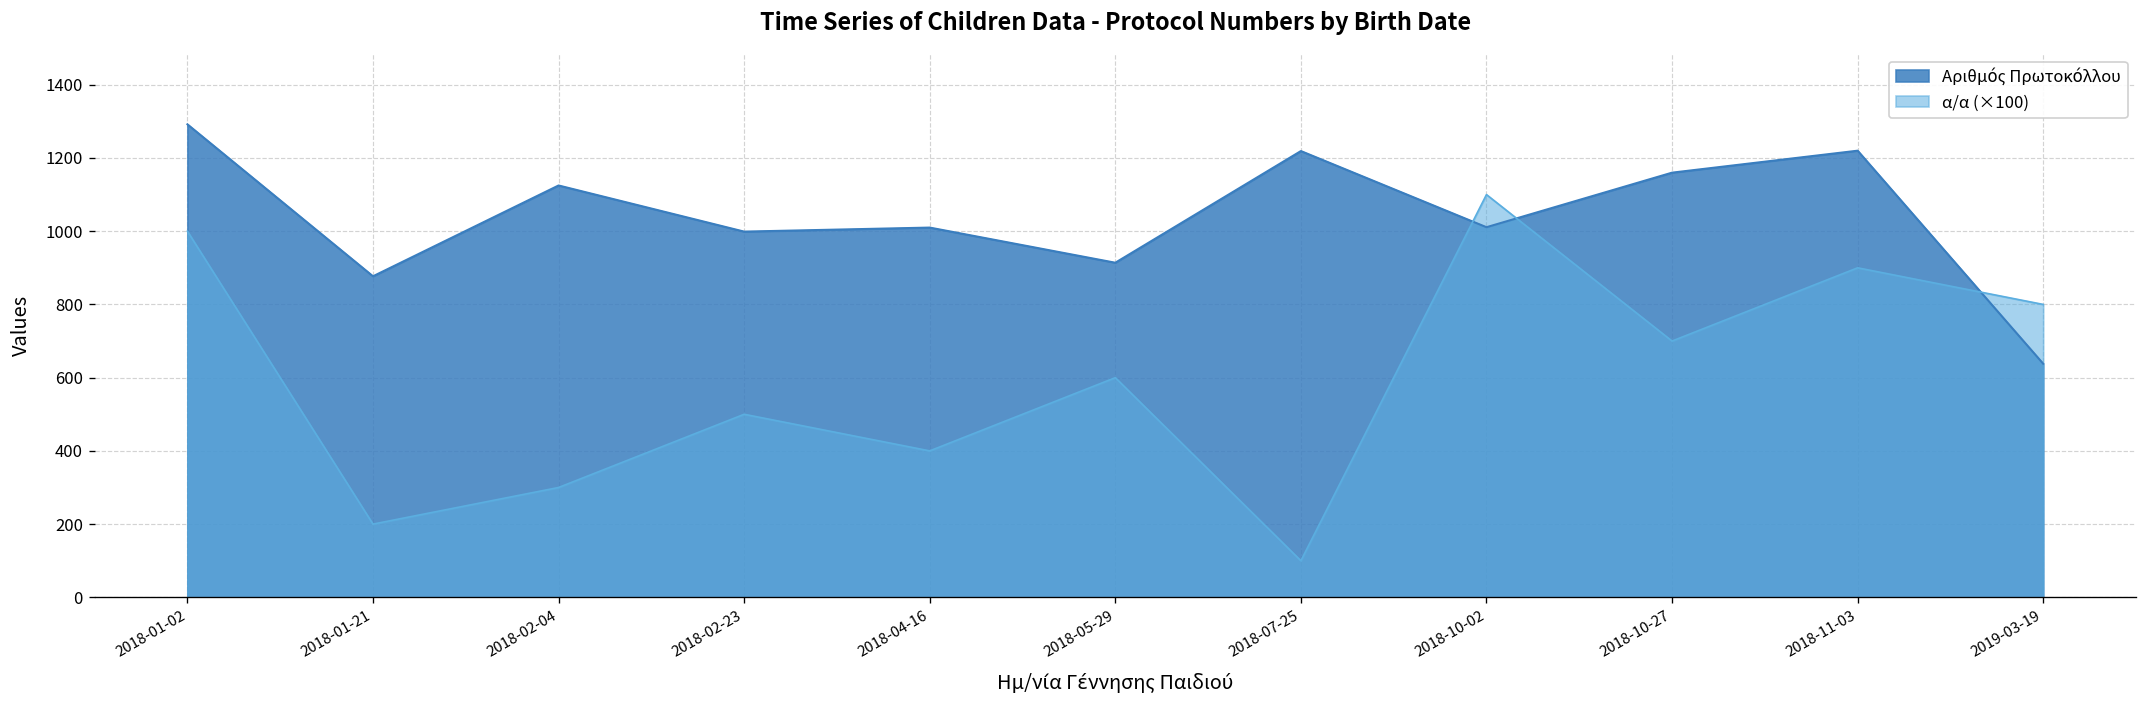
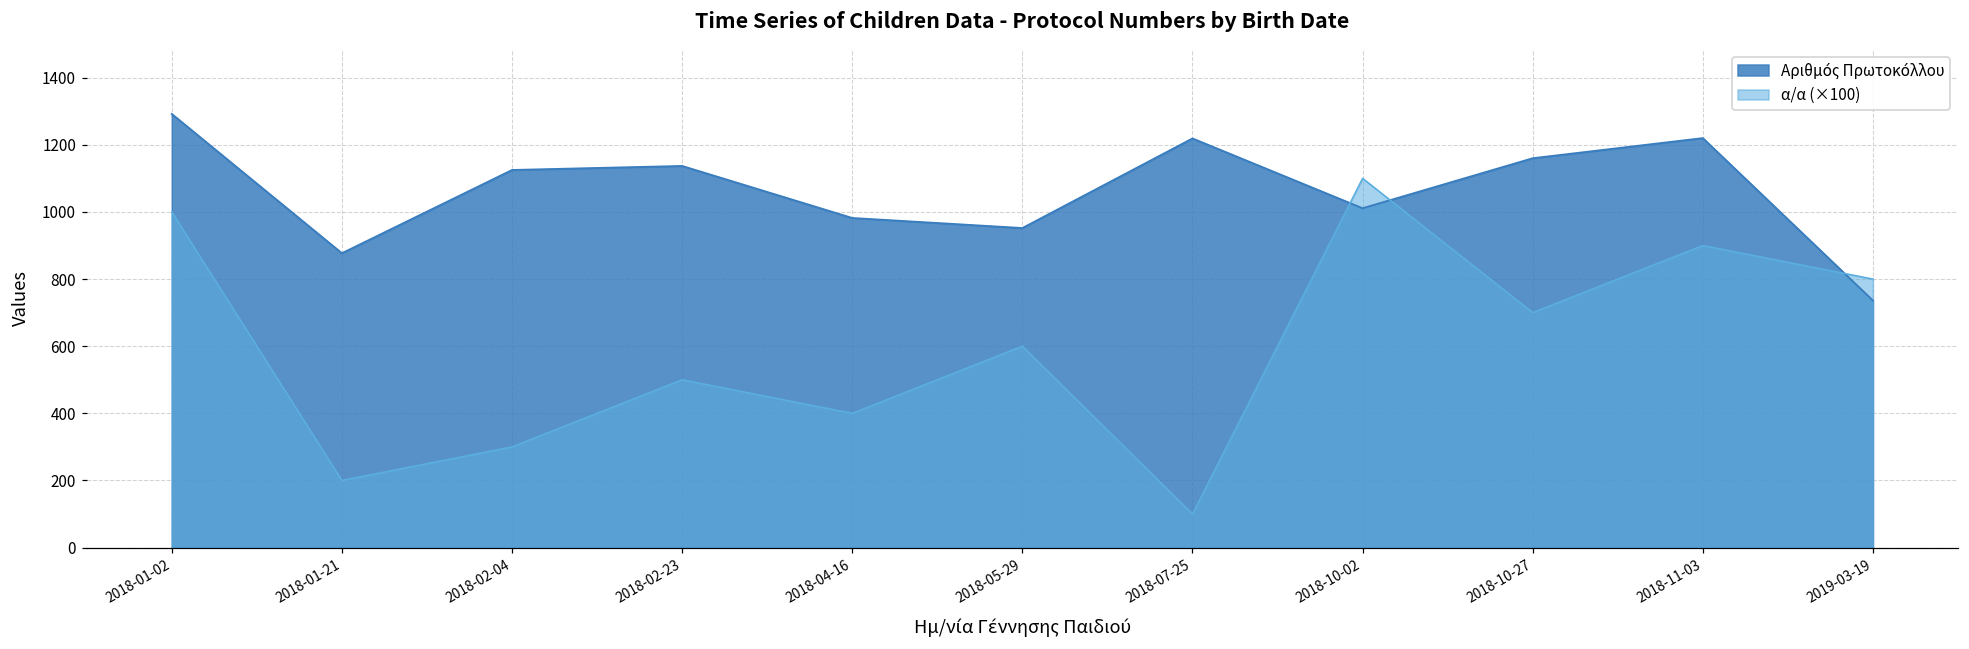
Αριθμός Πρωτοκόλλου, 2018-02-23: 1000 -> 1140
Αριθμός Πρωτοκόλλου, 2018-04-16: 1010 -> 980
Αριθμός Πρωτοκόλλου, 2018-05-29: 910 -> 950
Αριθμός Πρωτοκόλλου, 2019-03-19: 640 -> 740
